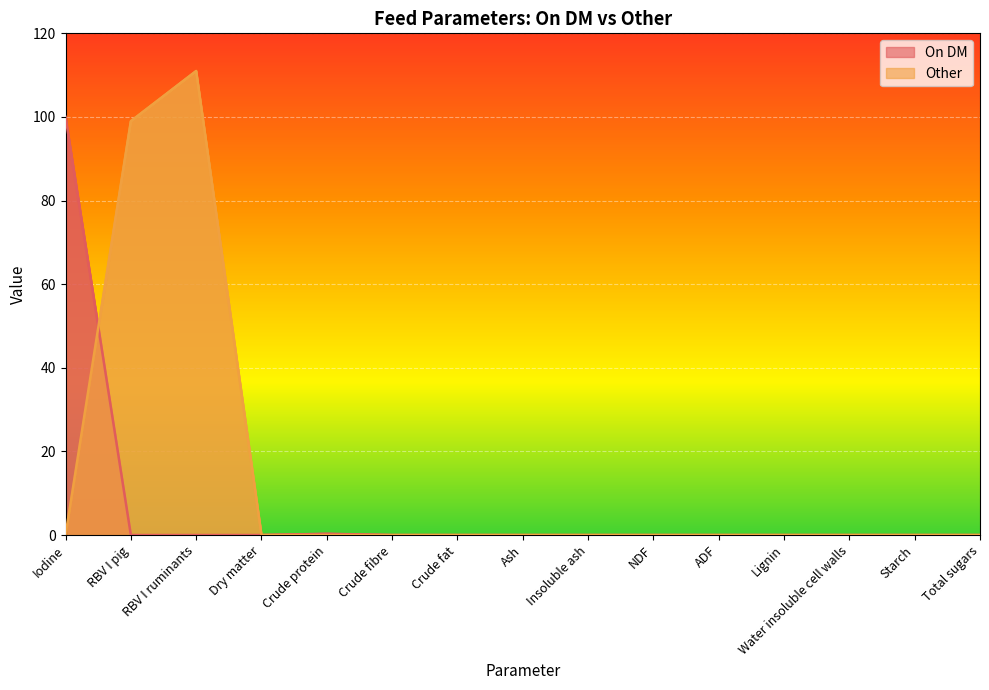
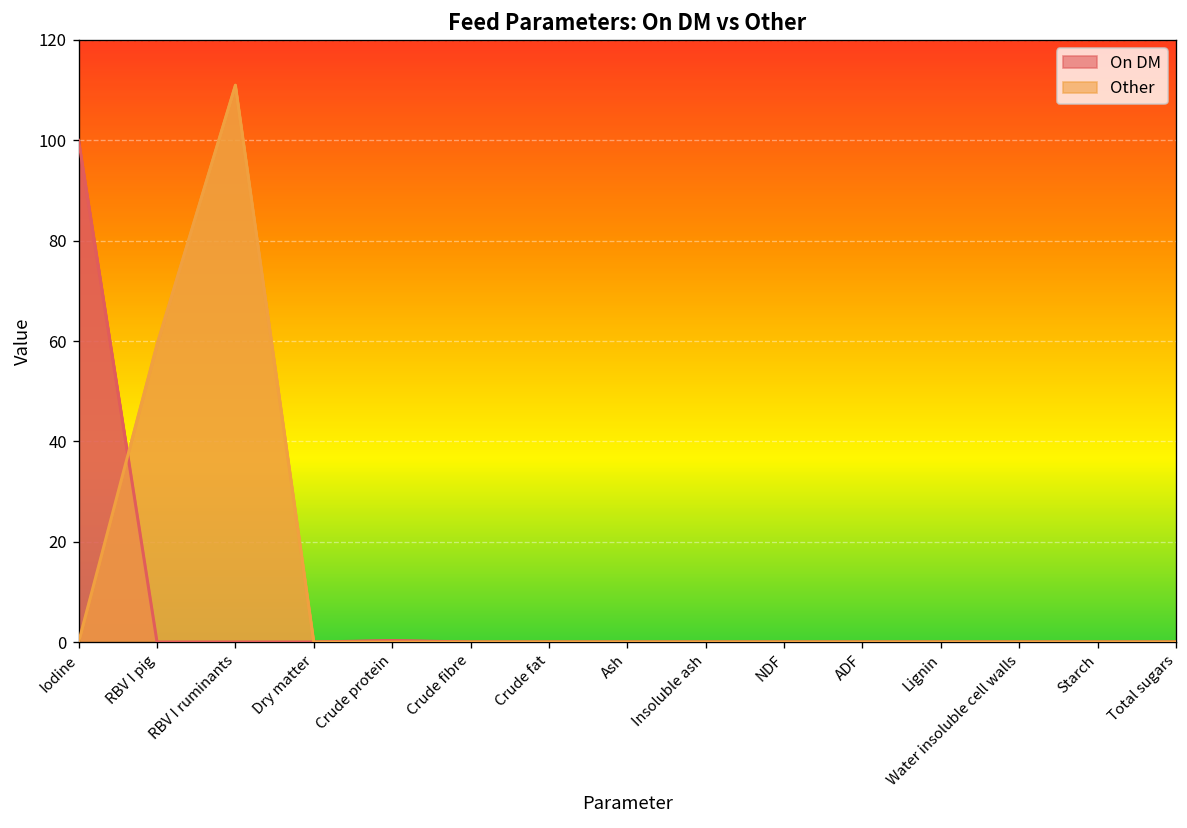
Other, RBV I pig: 99 -> 59
